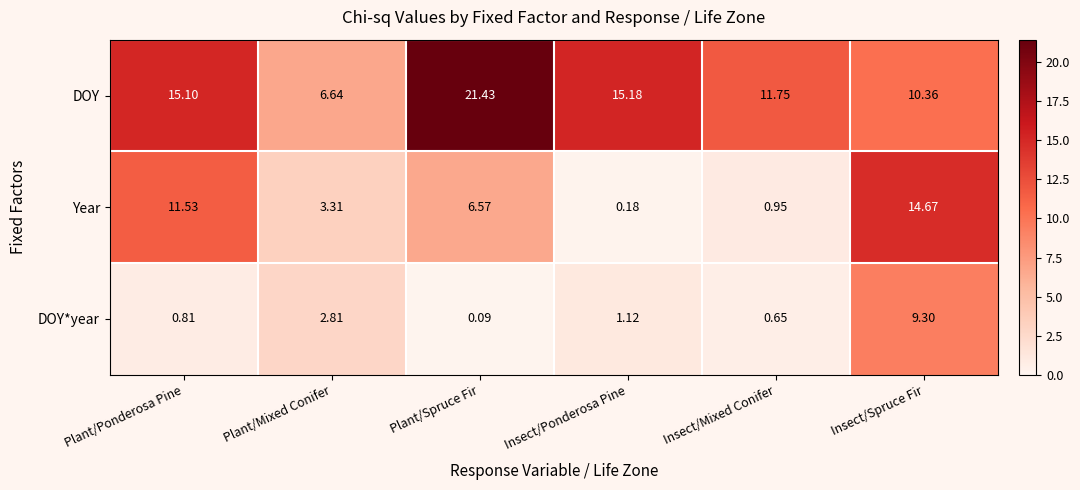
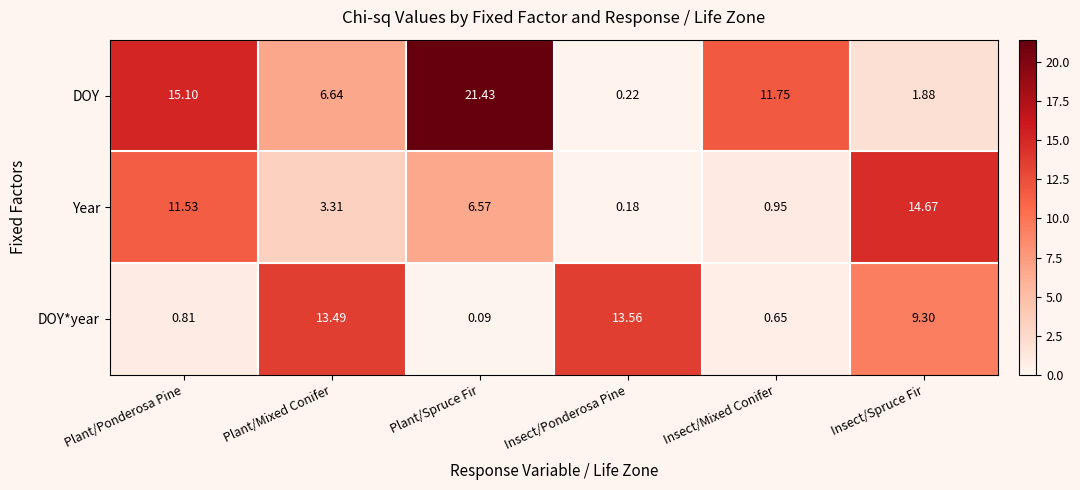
DOY, Insect/Ponderosa Pine: 15.18 -> 0.22
DOY, Insect/Spruce Fir: 10.36 -> 1.88
DOY*year, Plant/Mixed Conifer: 2.81 -> 13.49
DOY*year, Insect/Ponderosa Pine: 1.12 -> 13.56
